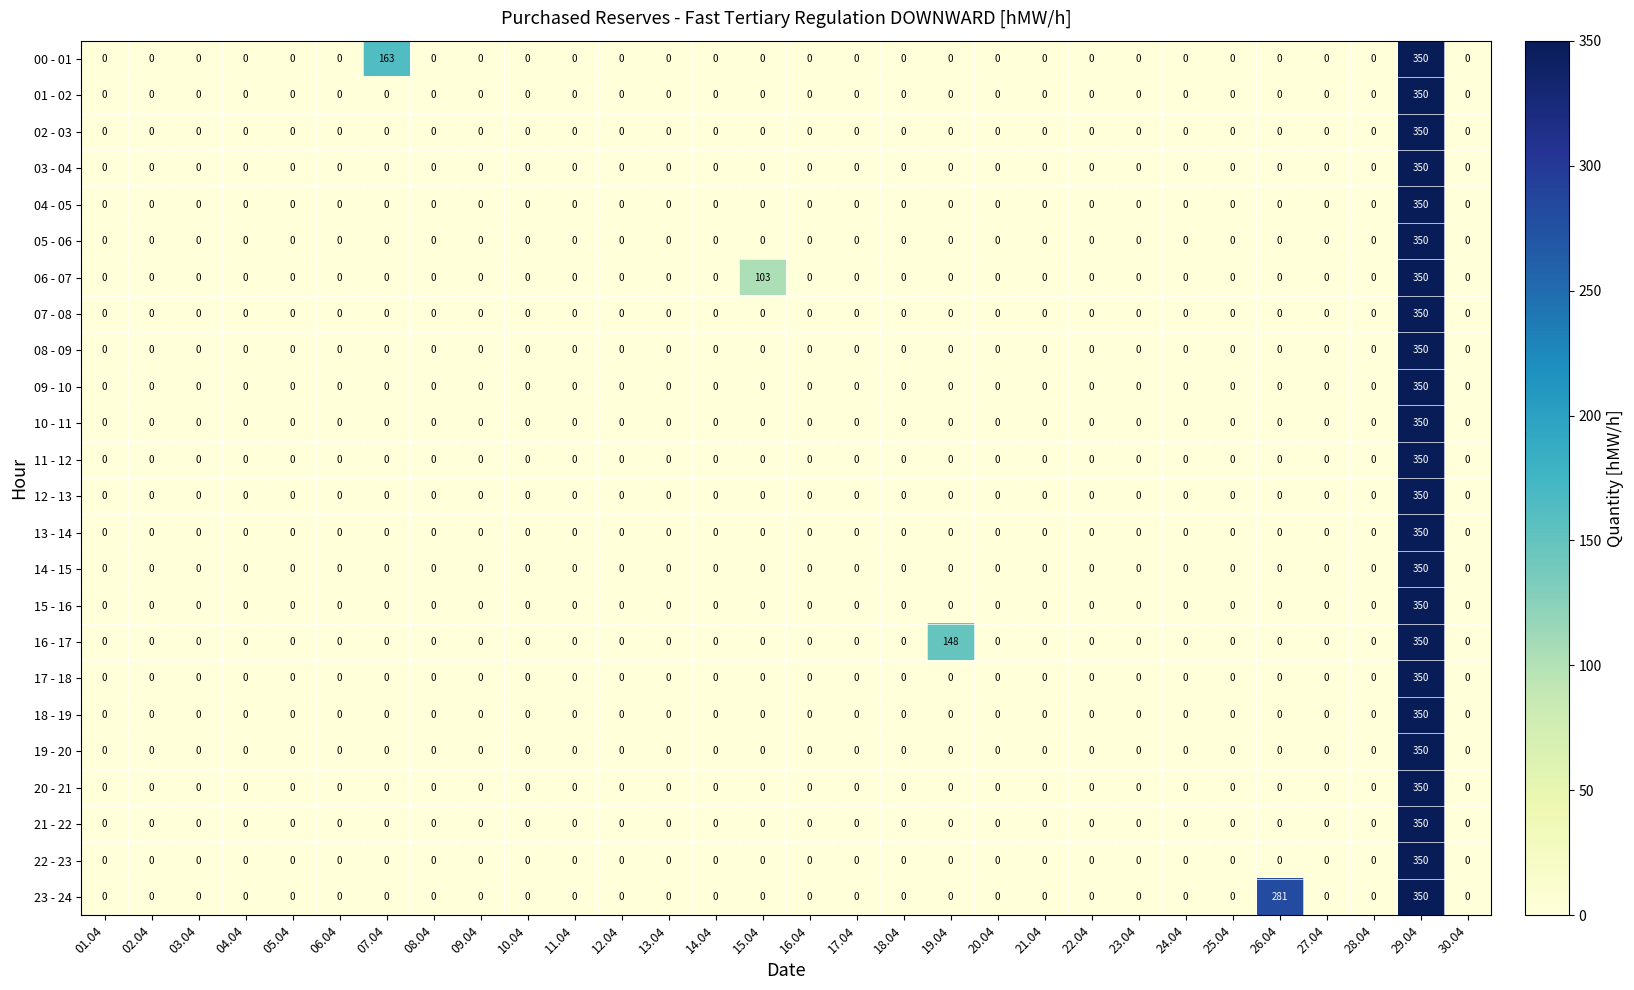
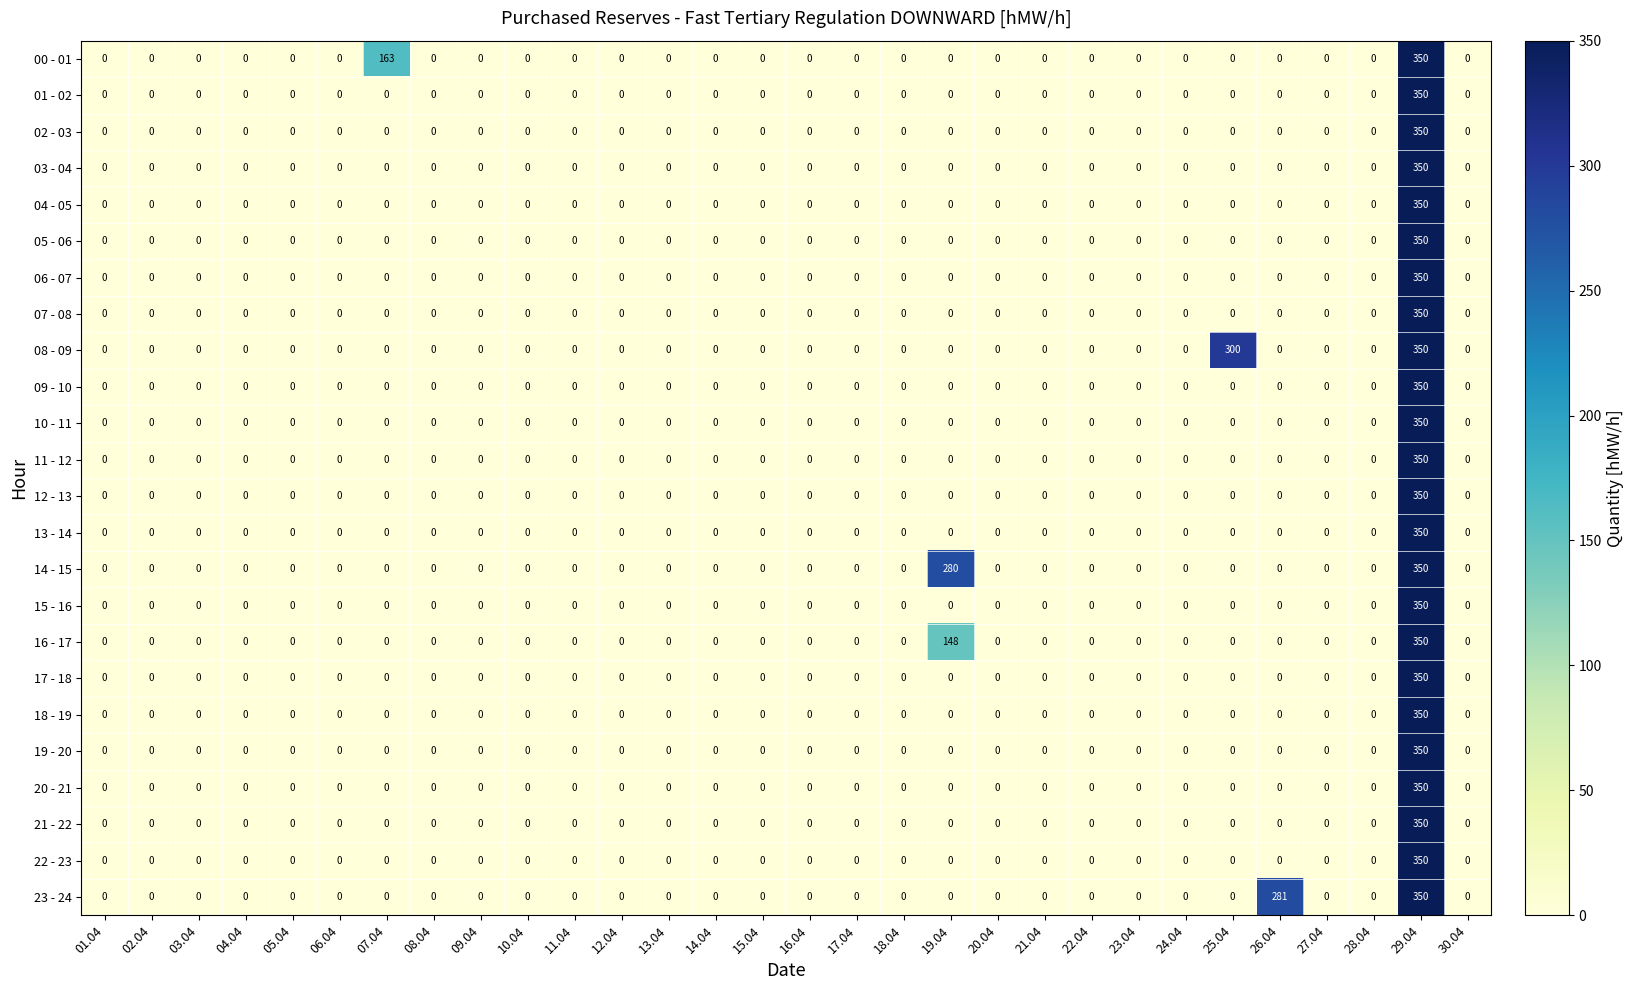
06 - 07, 15.04: 103 -> 0
08 - 09, 25.04: 0 -> 300
14 - 15, 19.04: 0 -> 280
